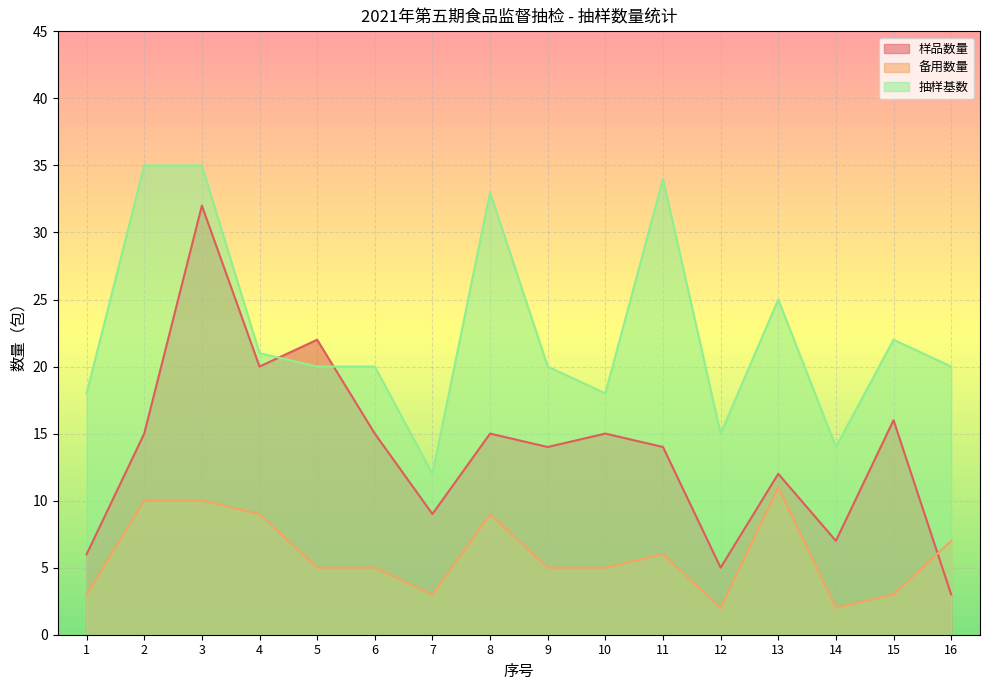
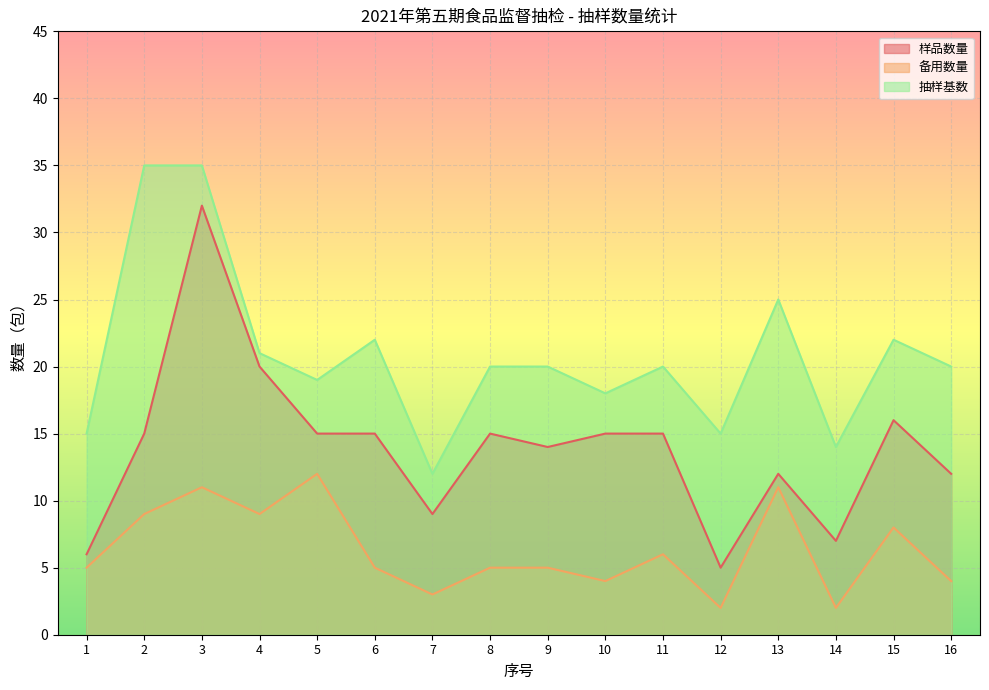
备用数量, 1: 3 -> 5
抽样基数, 1: 18 -> 15
备用数量, 2: 10 -> 9
备用数量, 3: 10 -> 11
样品数量, 5: 22 -> 15
备用数量, 5: 5 -> 12
抽样基数, 5: 20 -> 19
抽样基数, 6: 20 -> 22
备用数量, 8: 9 -> 5
抽样基数, 8: 33 -> 20
备用数量, 10: 5 -> 4
样品数量, 11: 14 -> 15
抽样基数, 11: 34 -> 20
备用数量, 15: 3 -> 8
样品数量, 16: 3 -> 12
备用数量, 16: 7 -> 4
